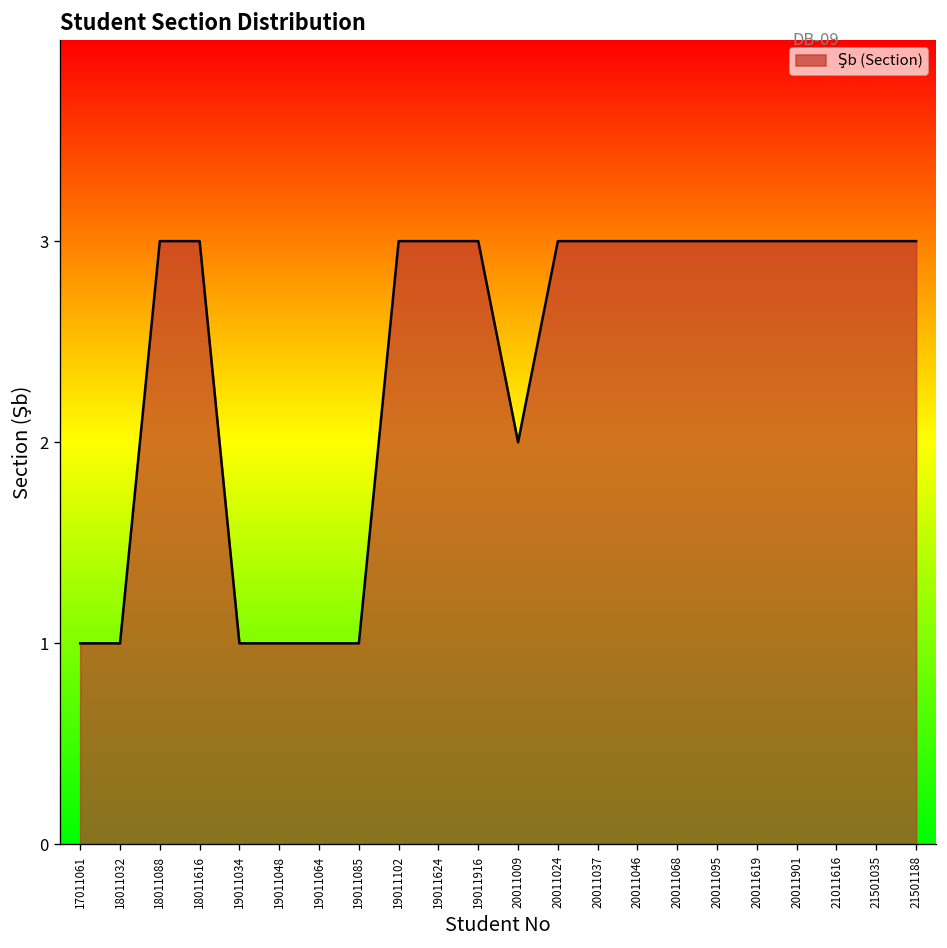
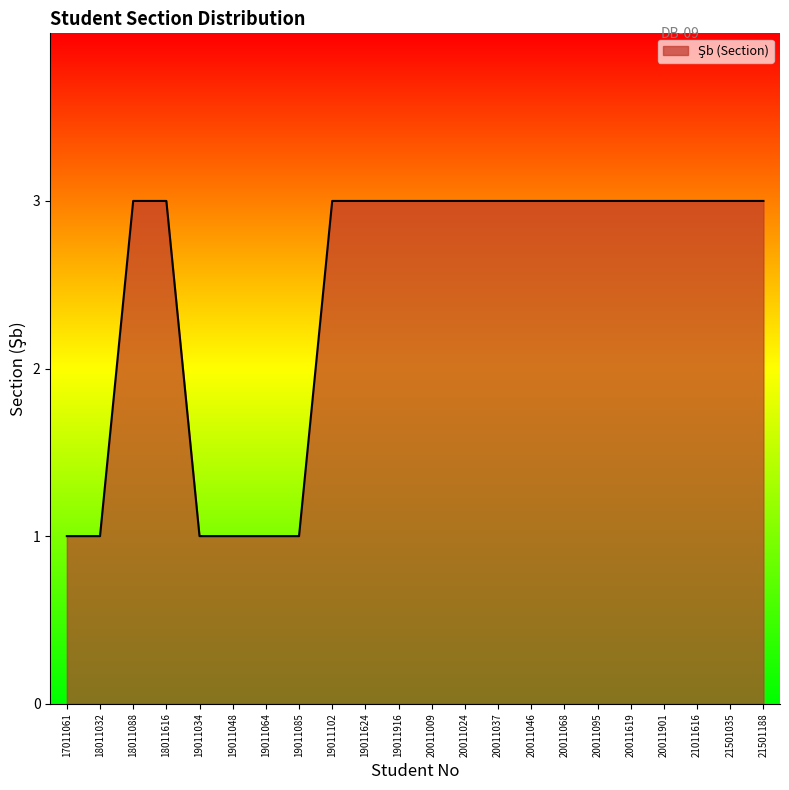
20011009: 2 -> 3
